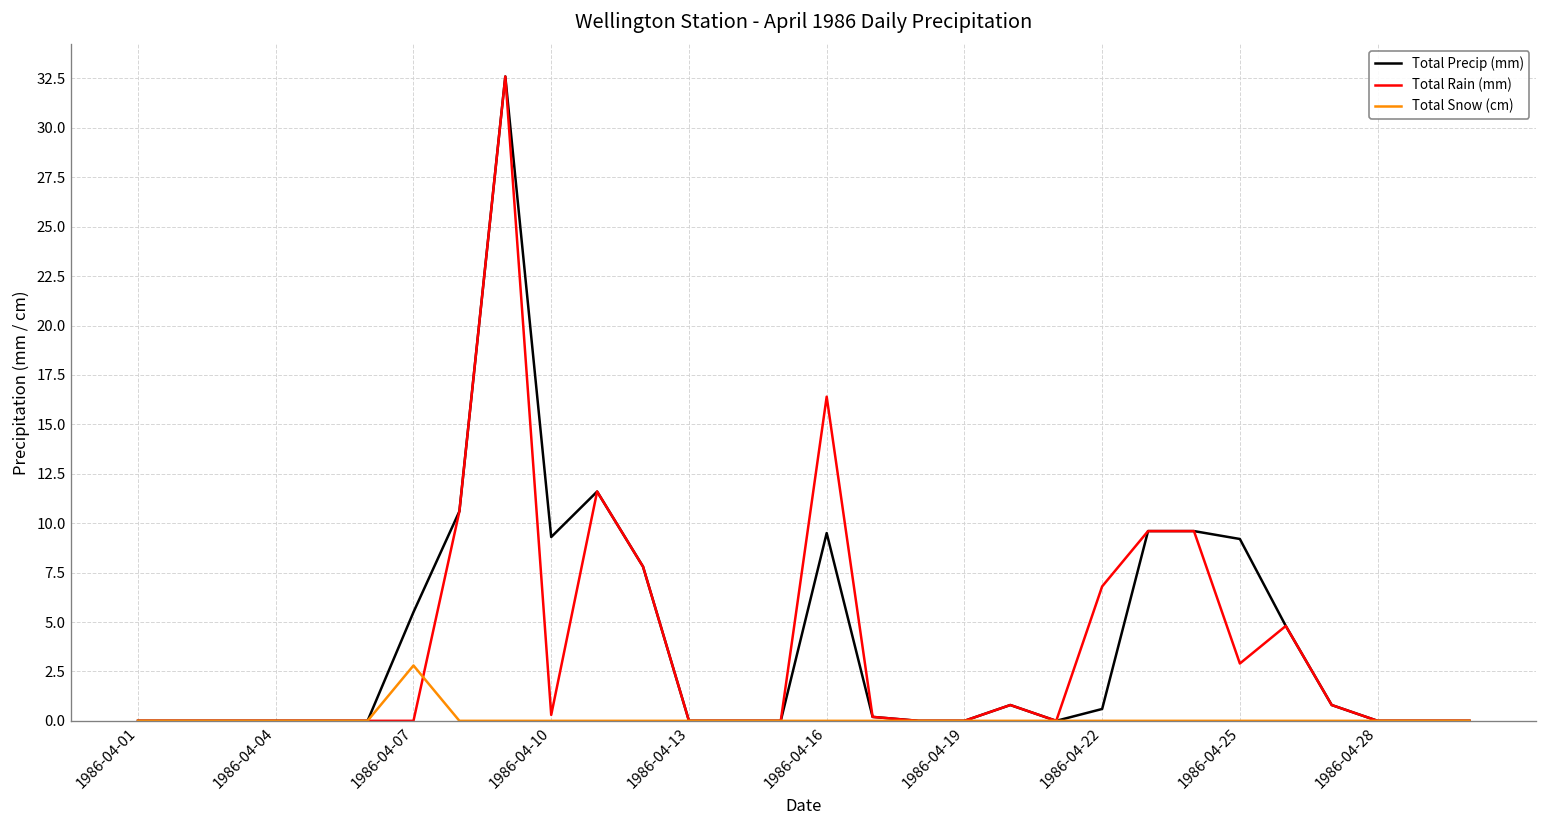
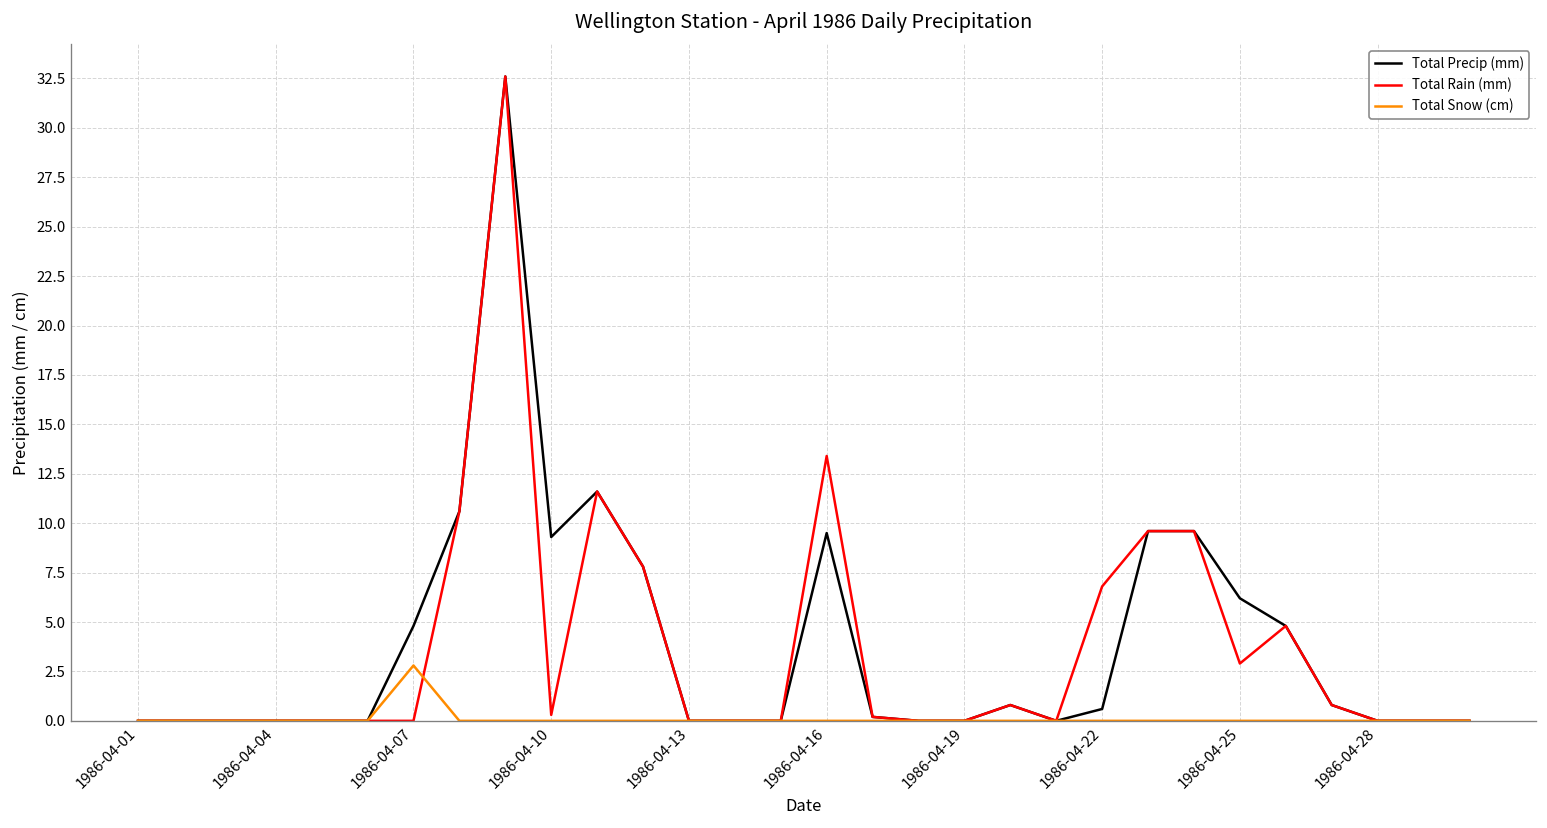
Total Precip (mm), 1986-04-07: 5.5 -> 4.8
Total Rain (mm), 1986-04-16: 16.4 -> 13.4
Total Precip (mm), 1986-04-25: 9.2 -> 6.2
